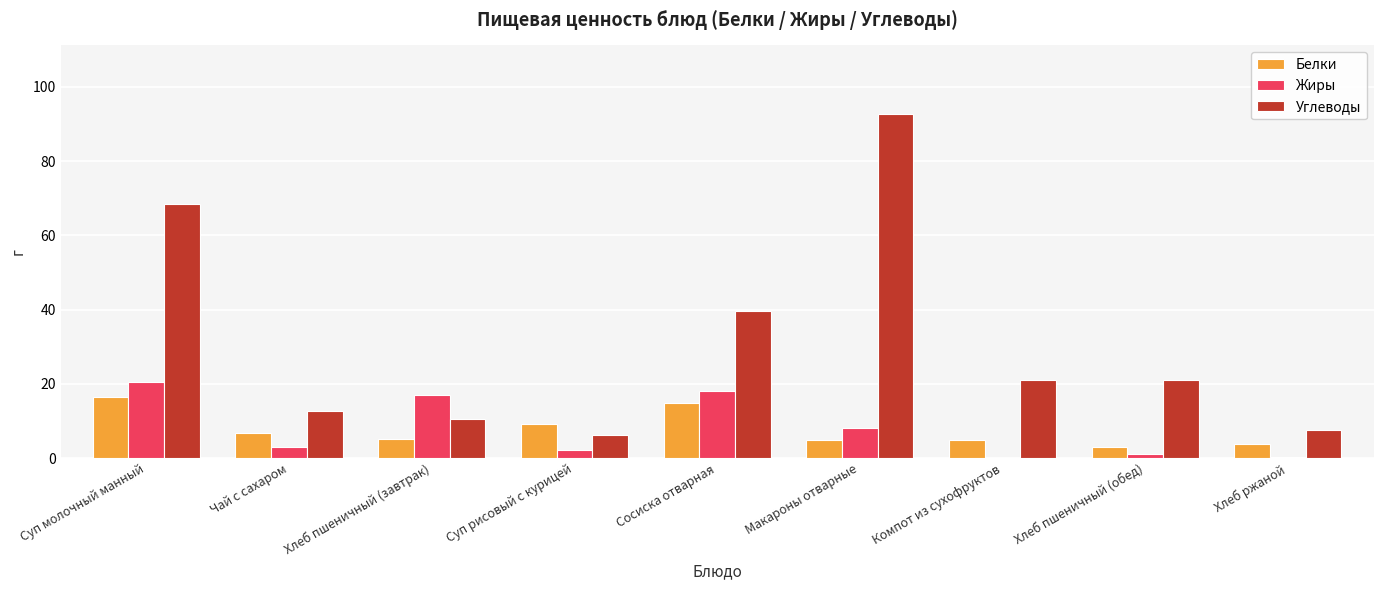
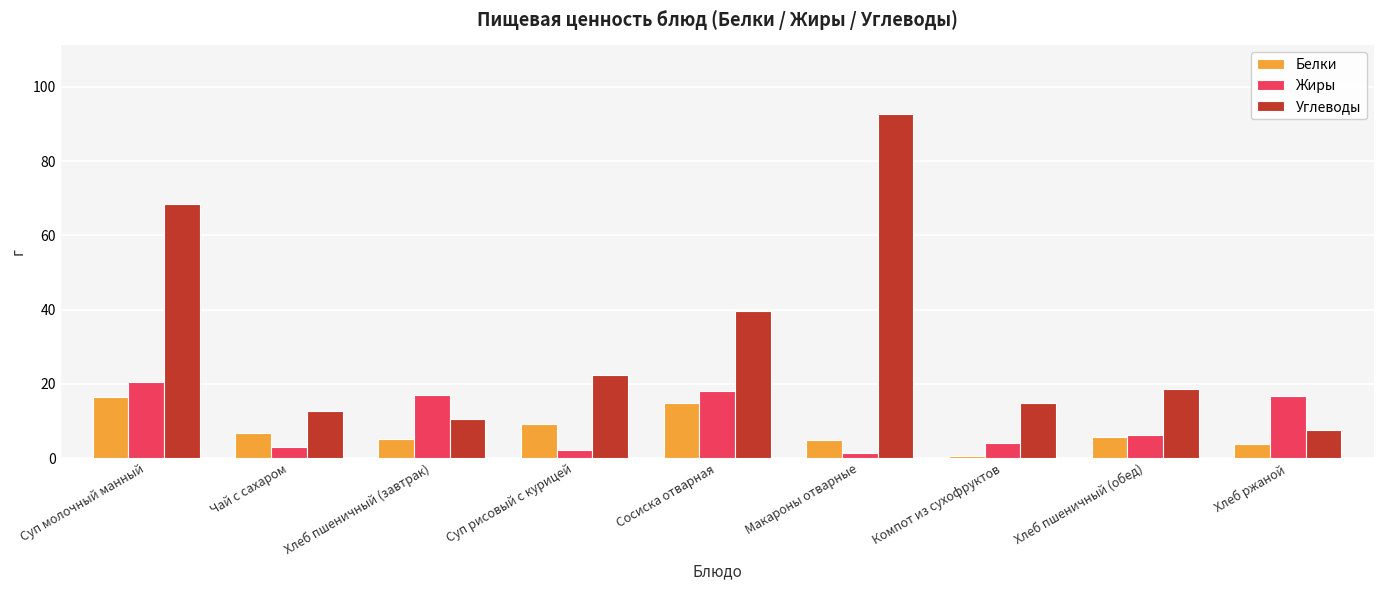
Углеводы, Суп рисовый с курицей: 6 -> 22
Жиры, Макароны отварные: 8 -> 1
Белки, Компот из сухофруктов: 5 -> 1
Жиры, Компот из сухофруктов: 0 -> 4
Углеводы, Компот из сухофруктов: 21 -> 15
Белки, Хлеб пшеничный (обед): 3 -> 6
Жиры, Хлеб пшеничный (обед): 1 -> 6
Углеводы, Хлеб пшеничный (обед): 21 -> 19
Жиры, Хлеб ржаной: 0 -> 17
